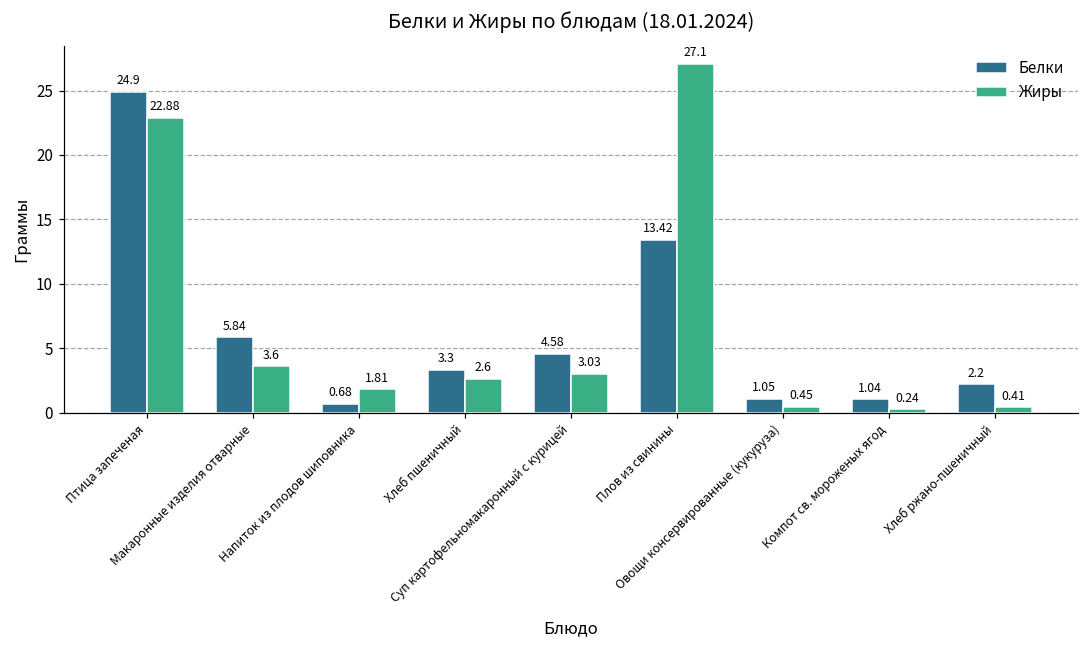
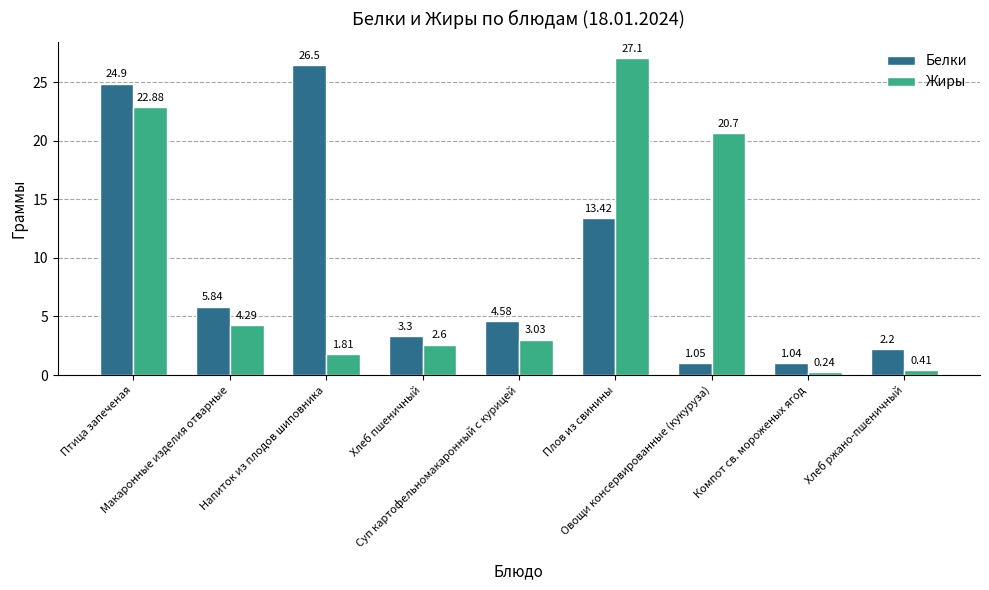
Жиры, Макаронные изделия отварные: 3.6 -> 4.29
Белки, Напиток из плодов шиповника: 0.68 -> 26.5
Жиры, Овощи консервированные (кукуруза): 0.45 -> 20.7
